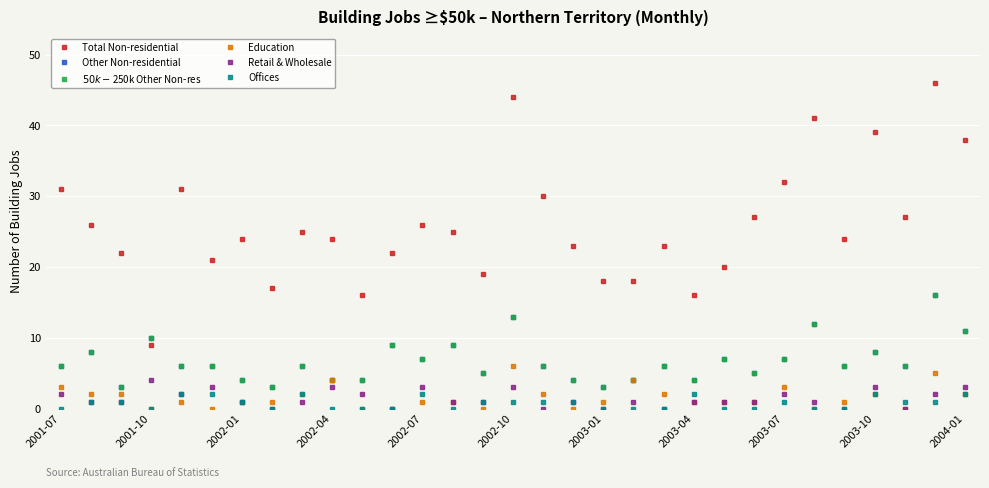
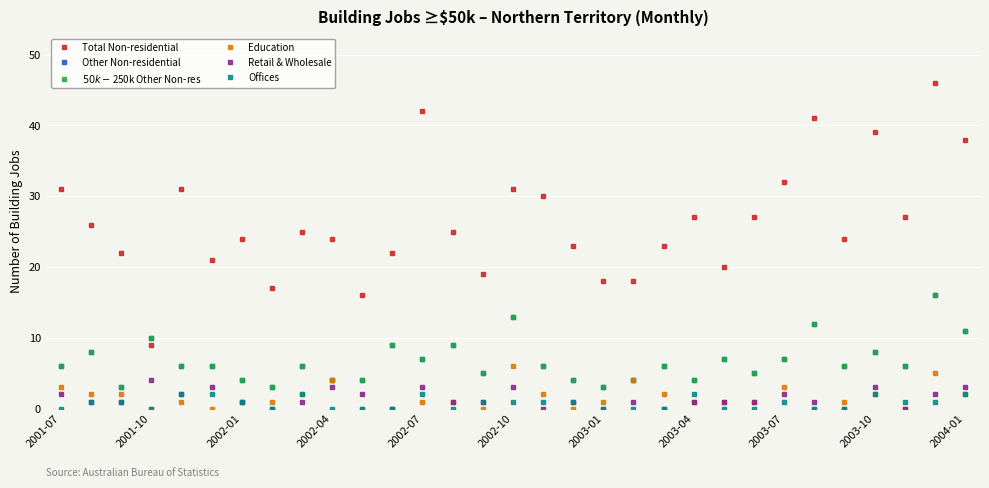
Total Non-residential, 2002-07: 26 -> 42
Total Non-residential, 2002-10: 44 -> 31
Total Non-residential, 2003-04: 16 -> 27
